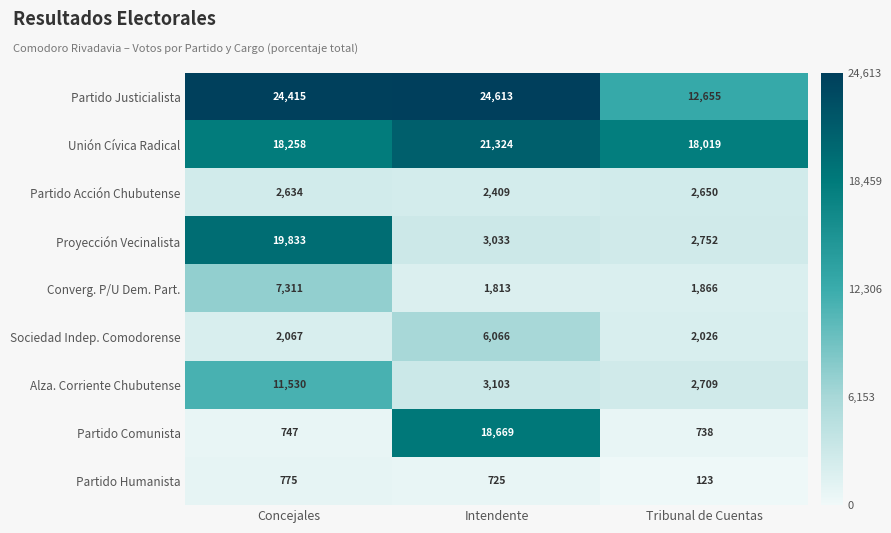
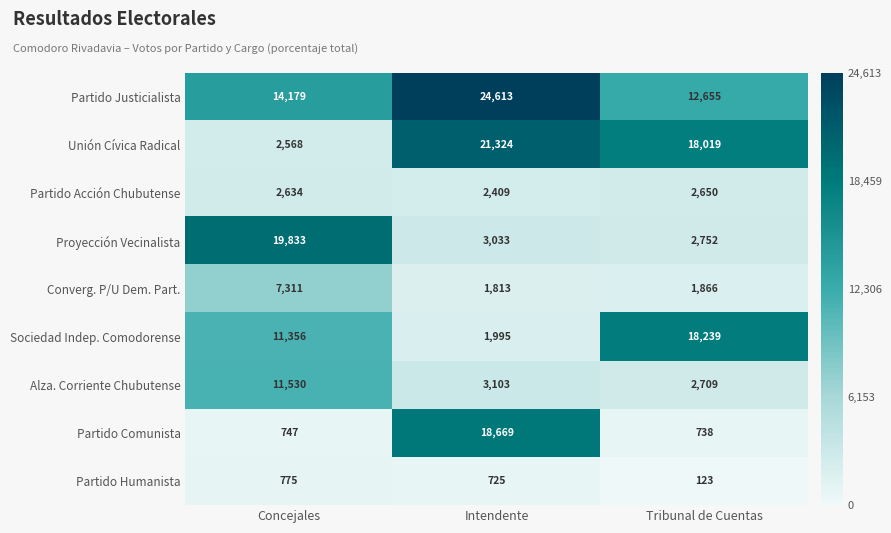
Partido Justicialista, Concejales: 24,415 -> 14,179
Unión Cívica Radical, Concejales: 18,258 -> 2,568
Sociedad Indep. Comodorense, Concejales: 2,067 -> 11,356
Sociedad Indep. Comodorense, Intendente: 6,066 -> 1,995
Sociedad Indep. Comodorense, Tribunal de Cuentas: 2,026 -> 18,239
